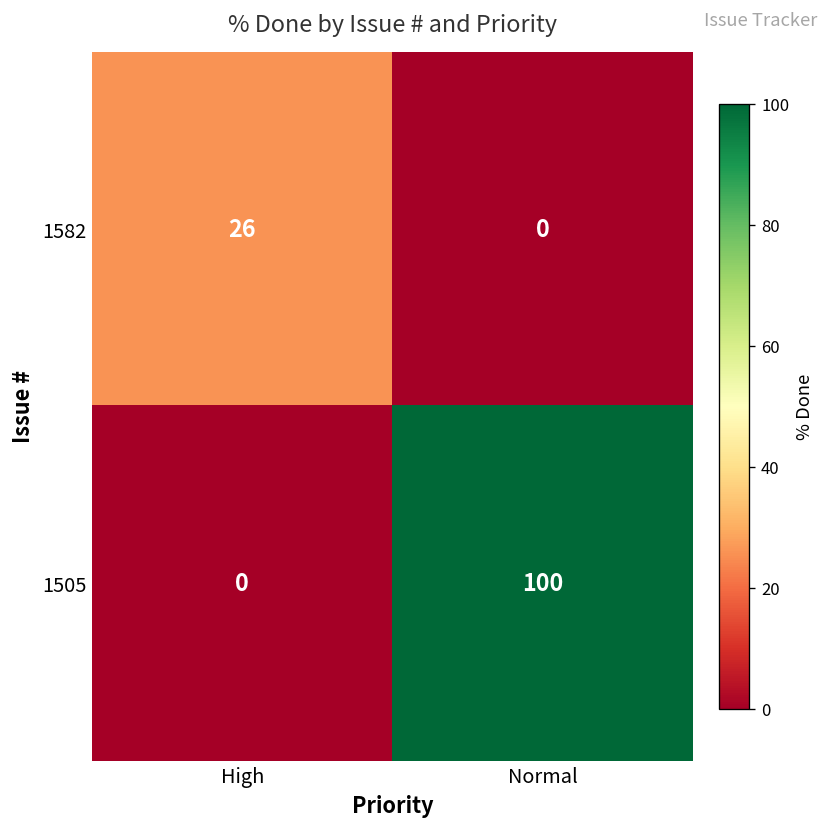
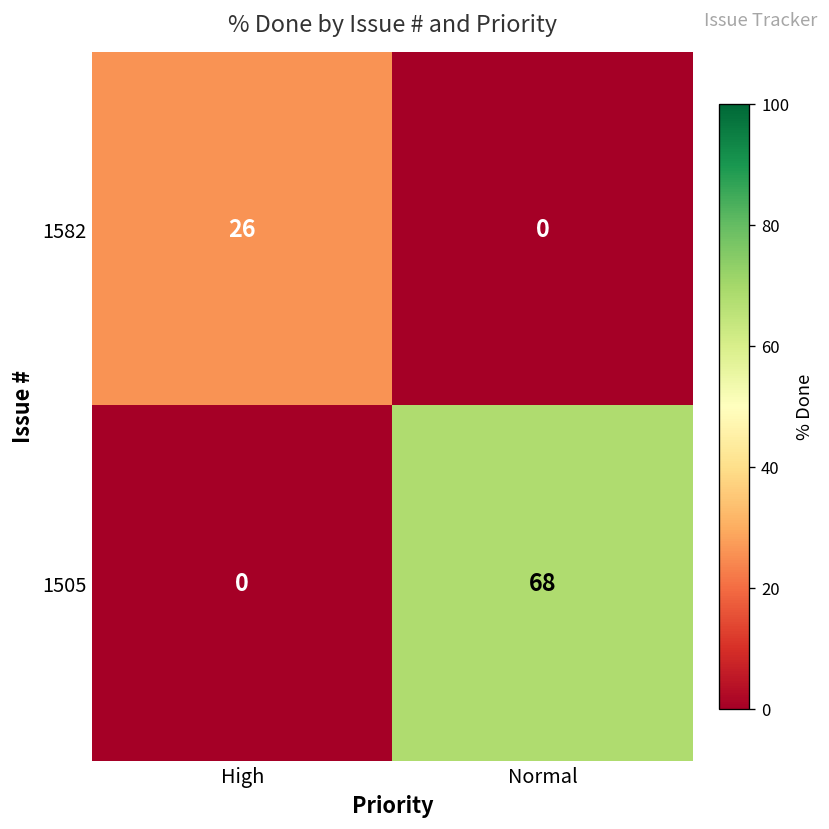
1505, Normal: 100 -> 68
